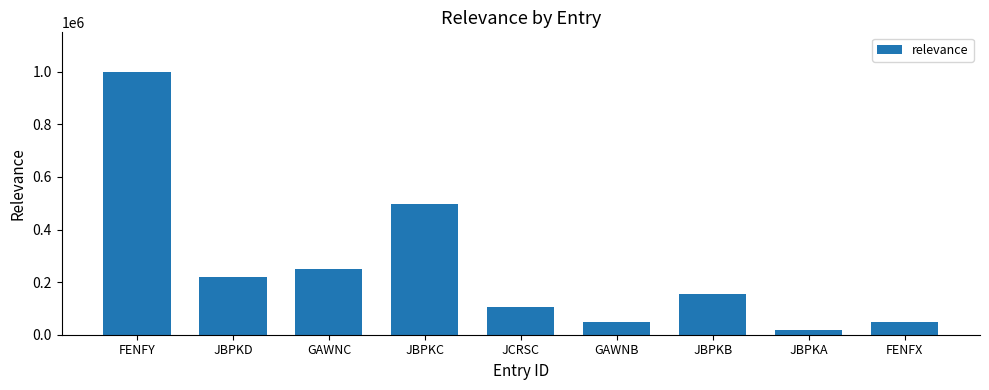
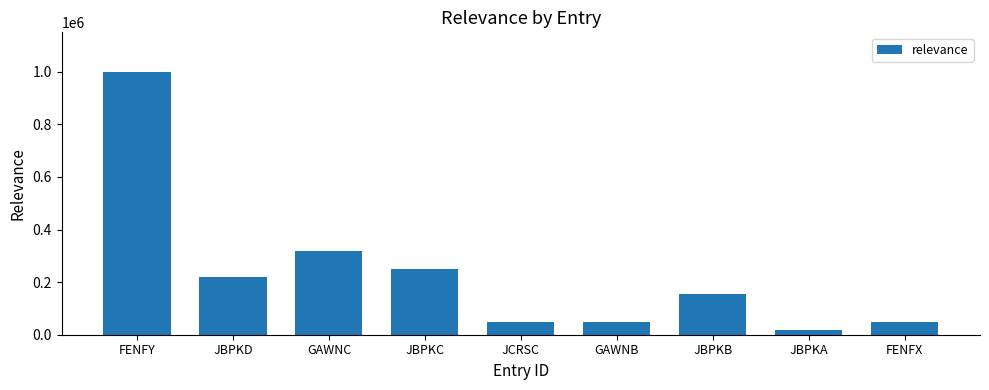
GAWNC: 250000 -> 320000
JBPKC: 500000 -> 250000
JCRSC: 110000 -> 50000
